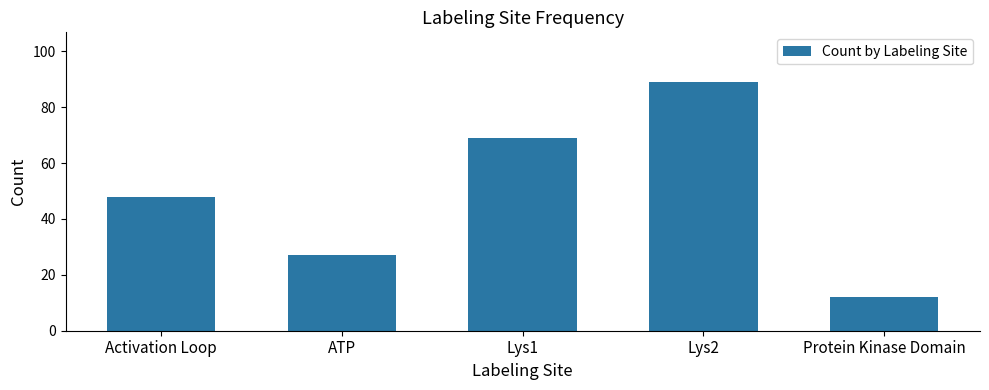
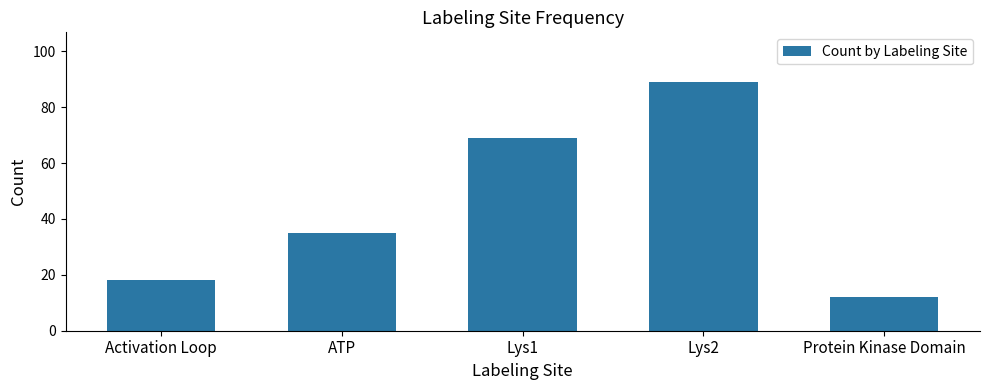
Activation Loop: 48 -> 18
ATP: 27 -> 35
